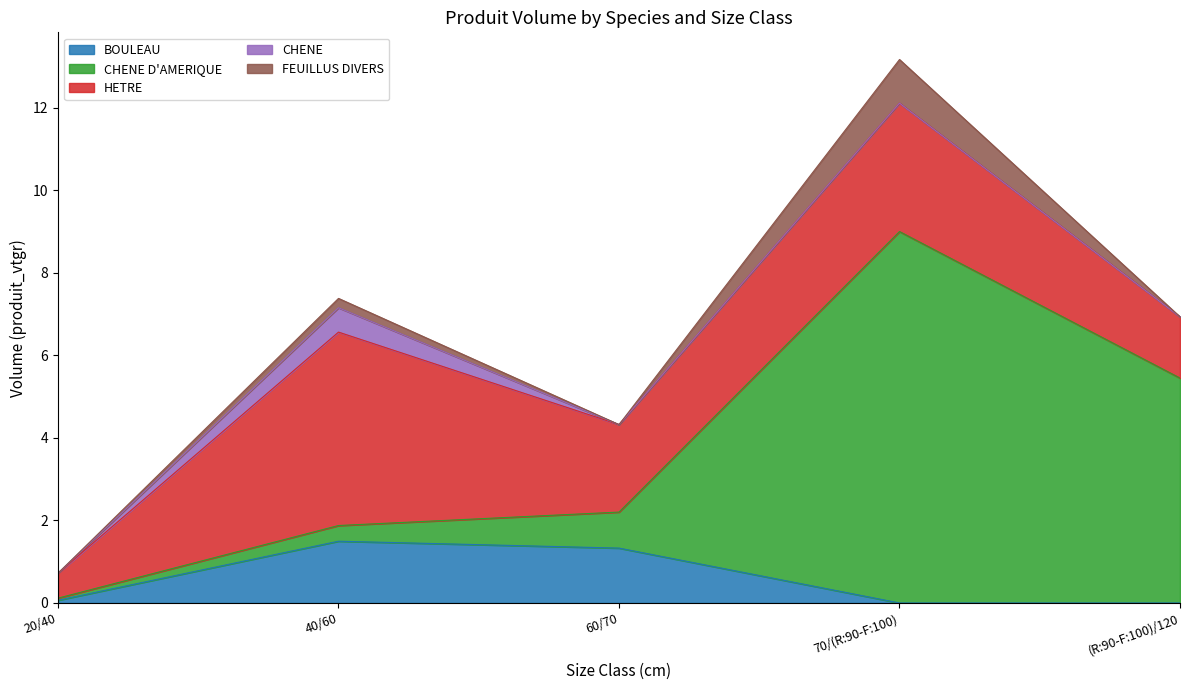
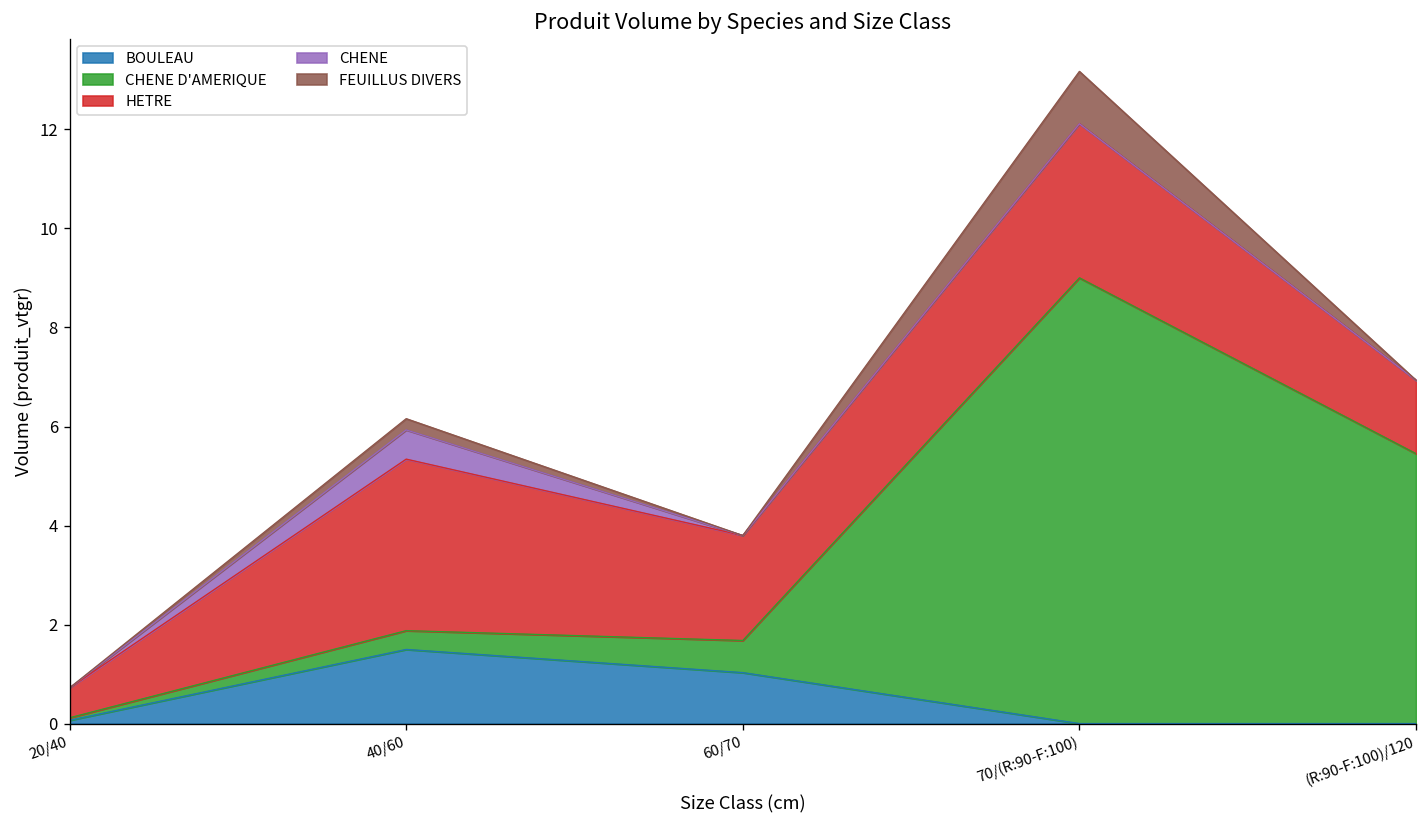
HETRE, 40/60: 4.7 -> 3.5
BOULEAU, 60/70: 1.3 -> 1.0
CHENE D'AMERIQUE, 60/70: 0.9 -> 0.6
